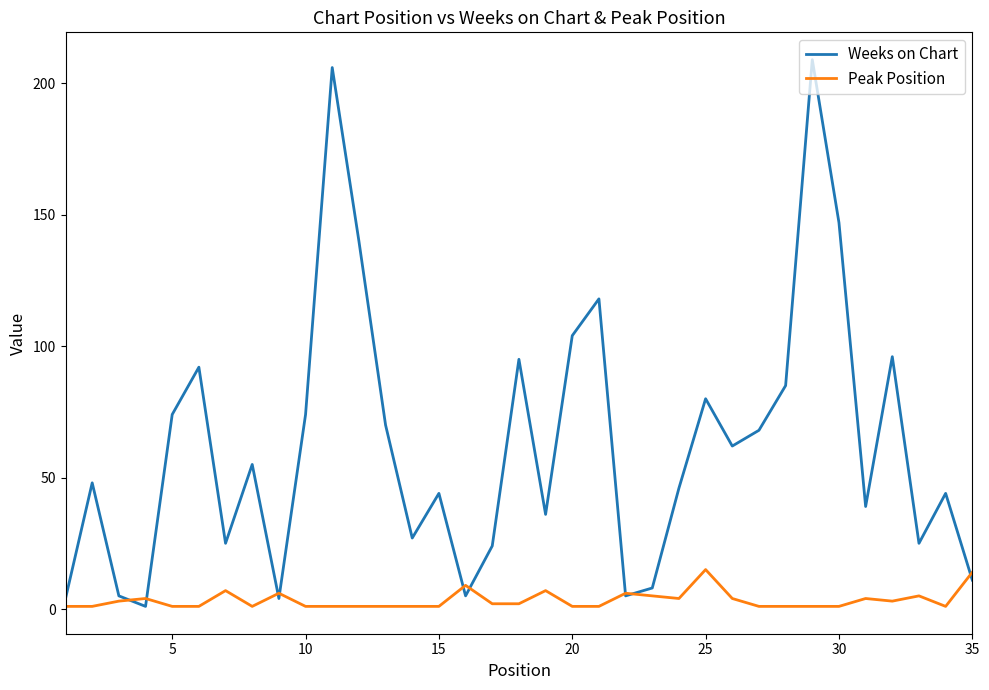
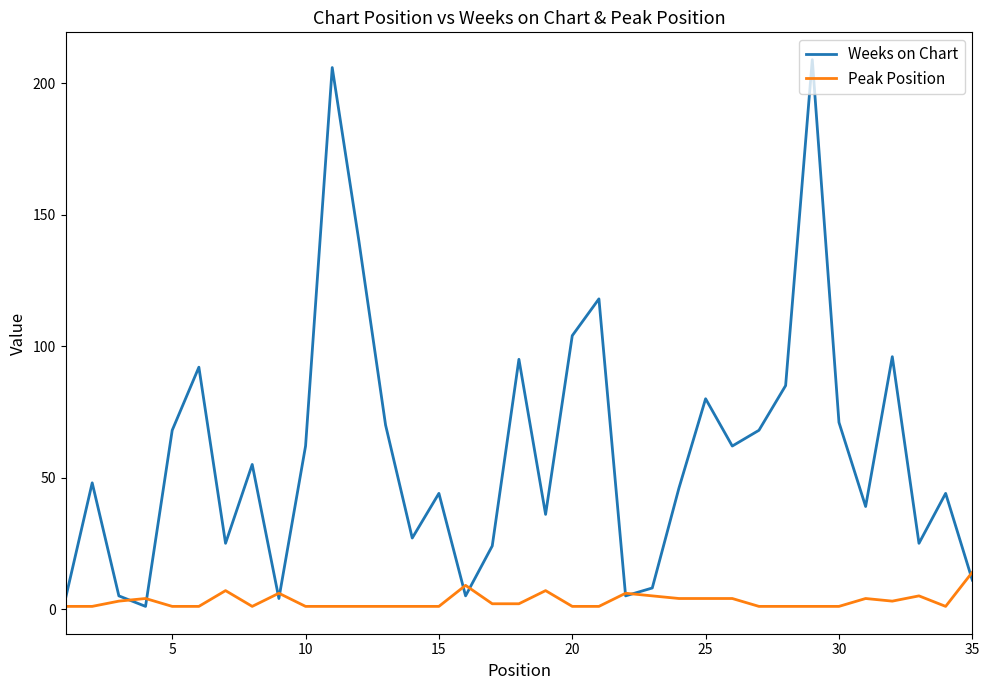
Weeks on Chart, 5: 74 -> 68
Weeks on Chart, 10: 74 -> 62
Peak Position, 25: 15 -> 4
Weeks on Chart, 30: 147 -> 71
